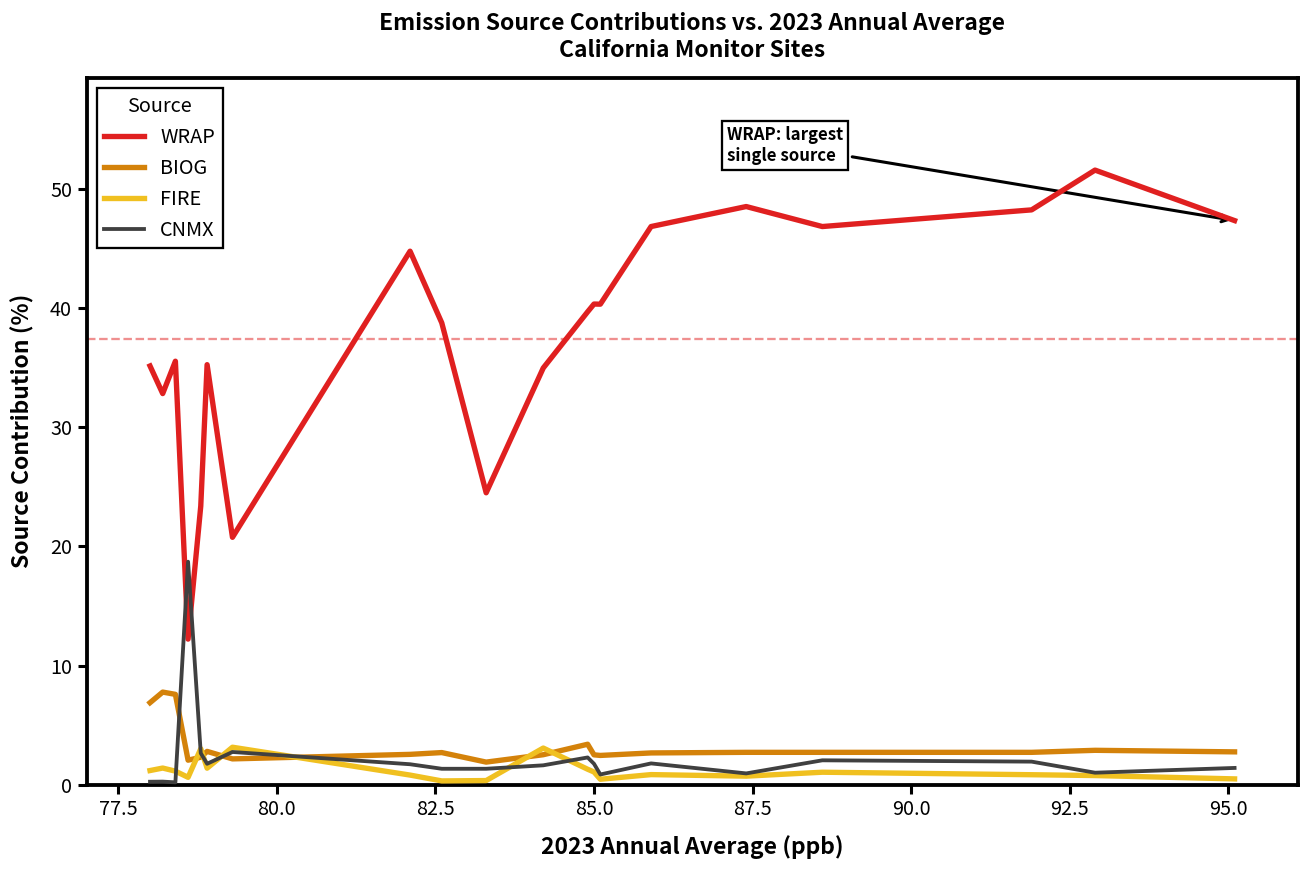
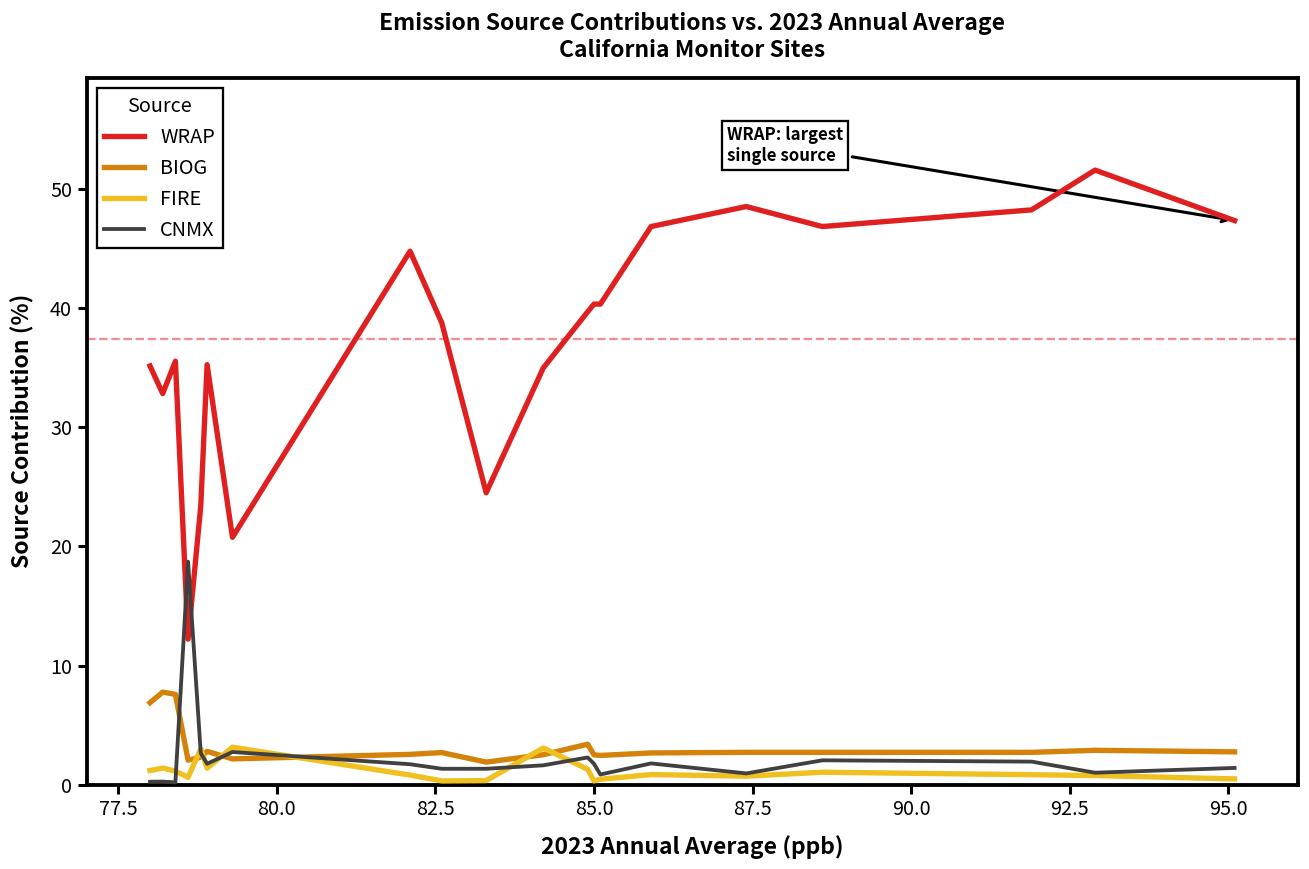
FIRE, 85.0: 1.1 -> 0.3
